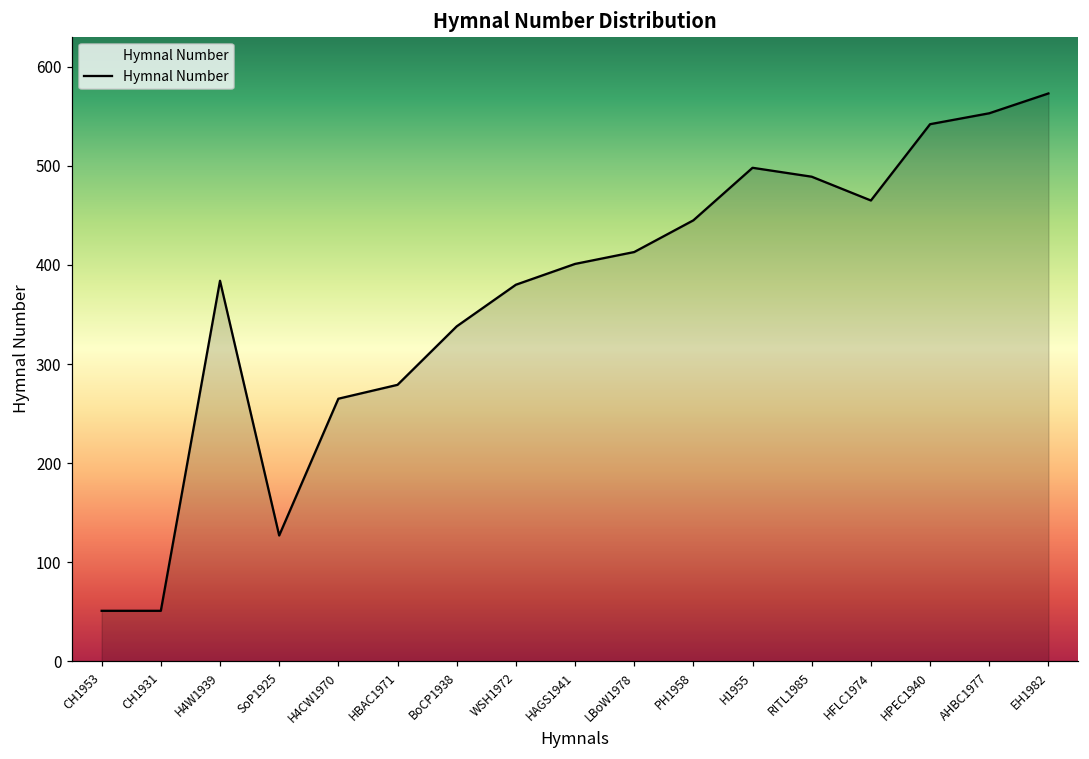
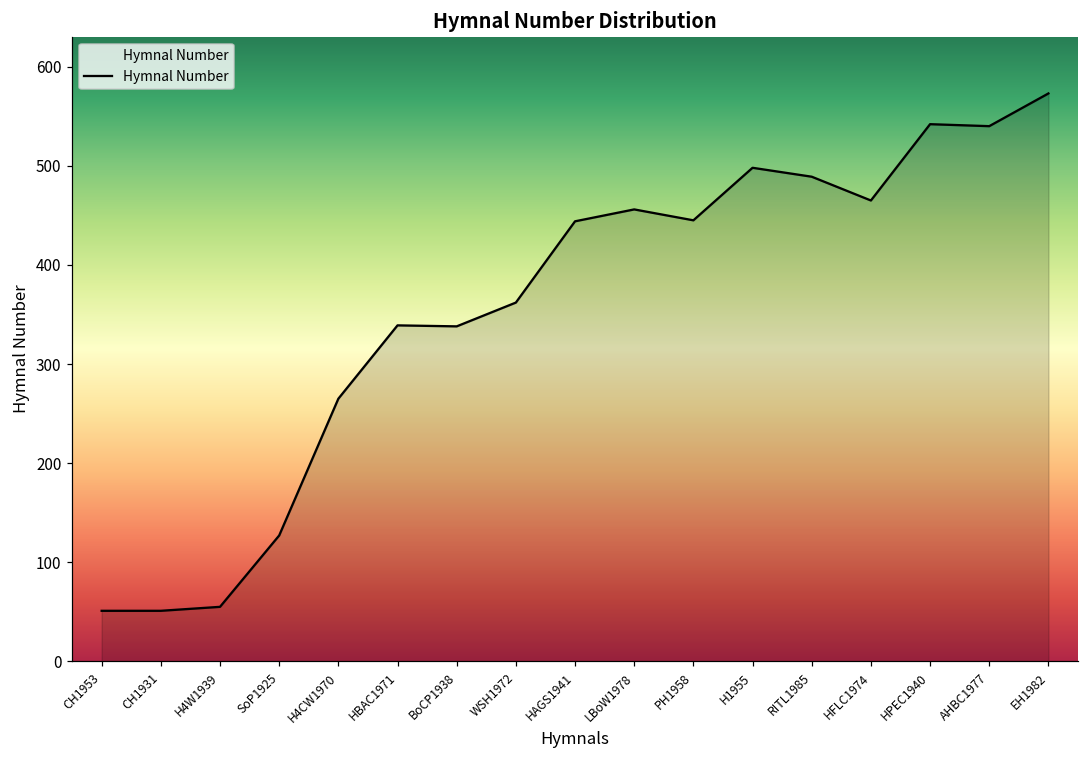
H4W1939: 380 -> 60
HBAC1971: 280 -> 340
WSH1972: 380 -> 360
HAGS1941: 400 -> 440
LBoW1978: 410 -> 460
AHBC1977: 550 -> 540
